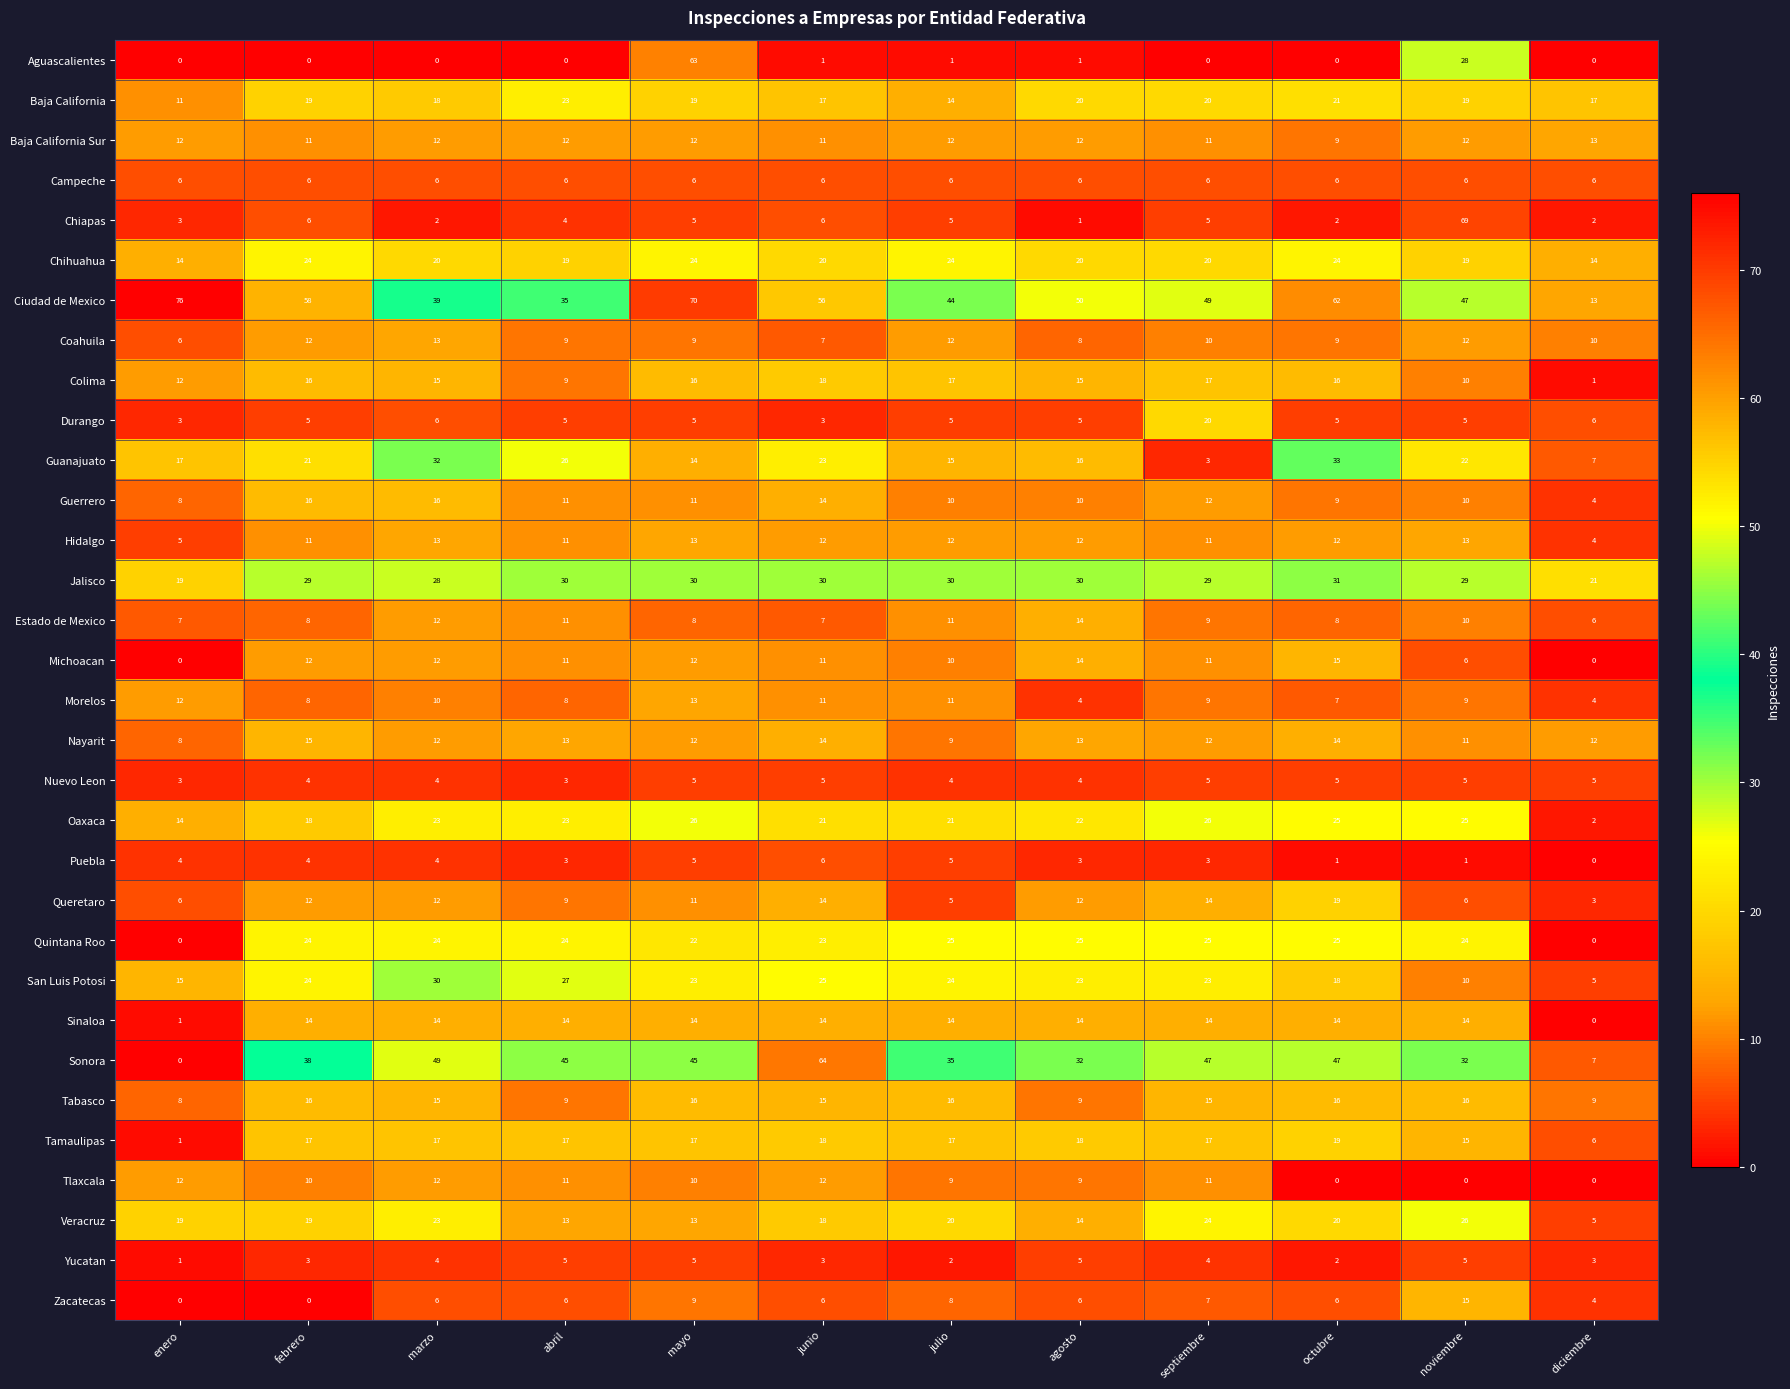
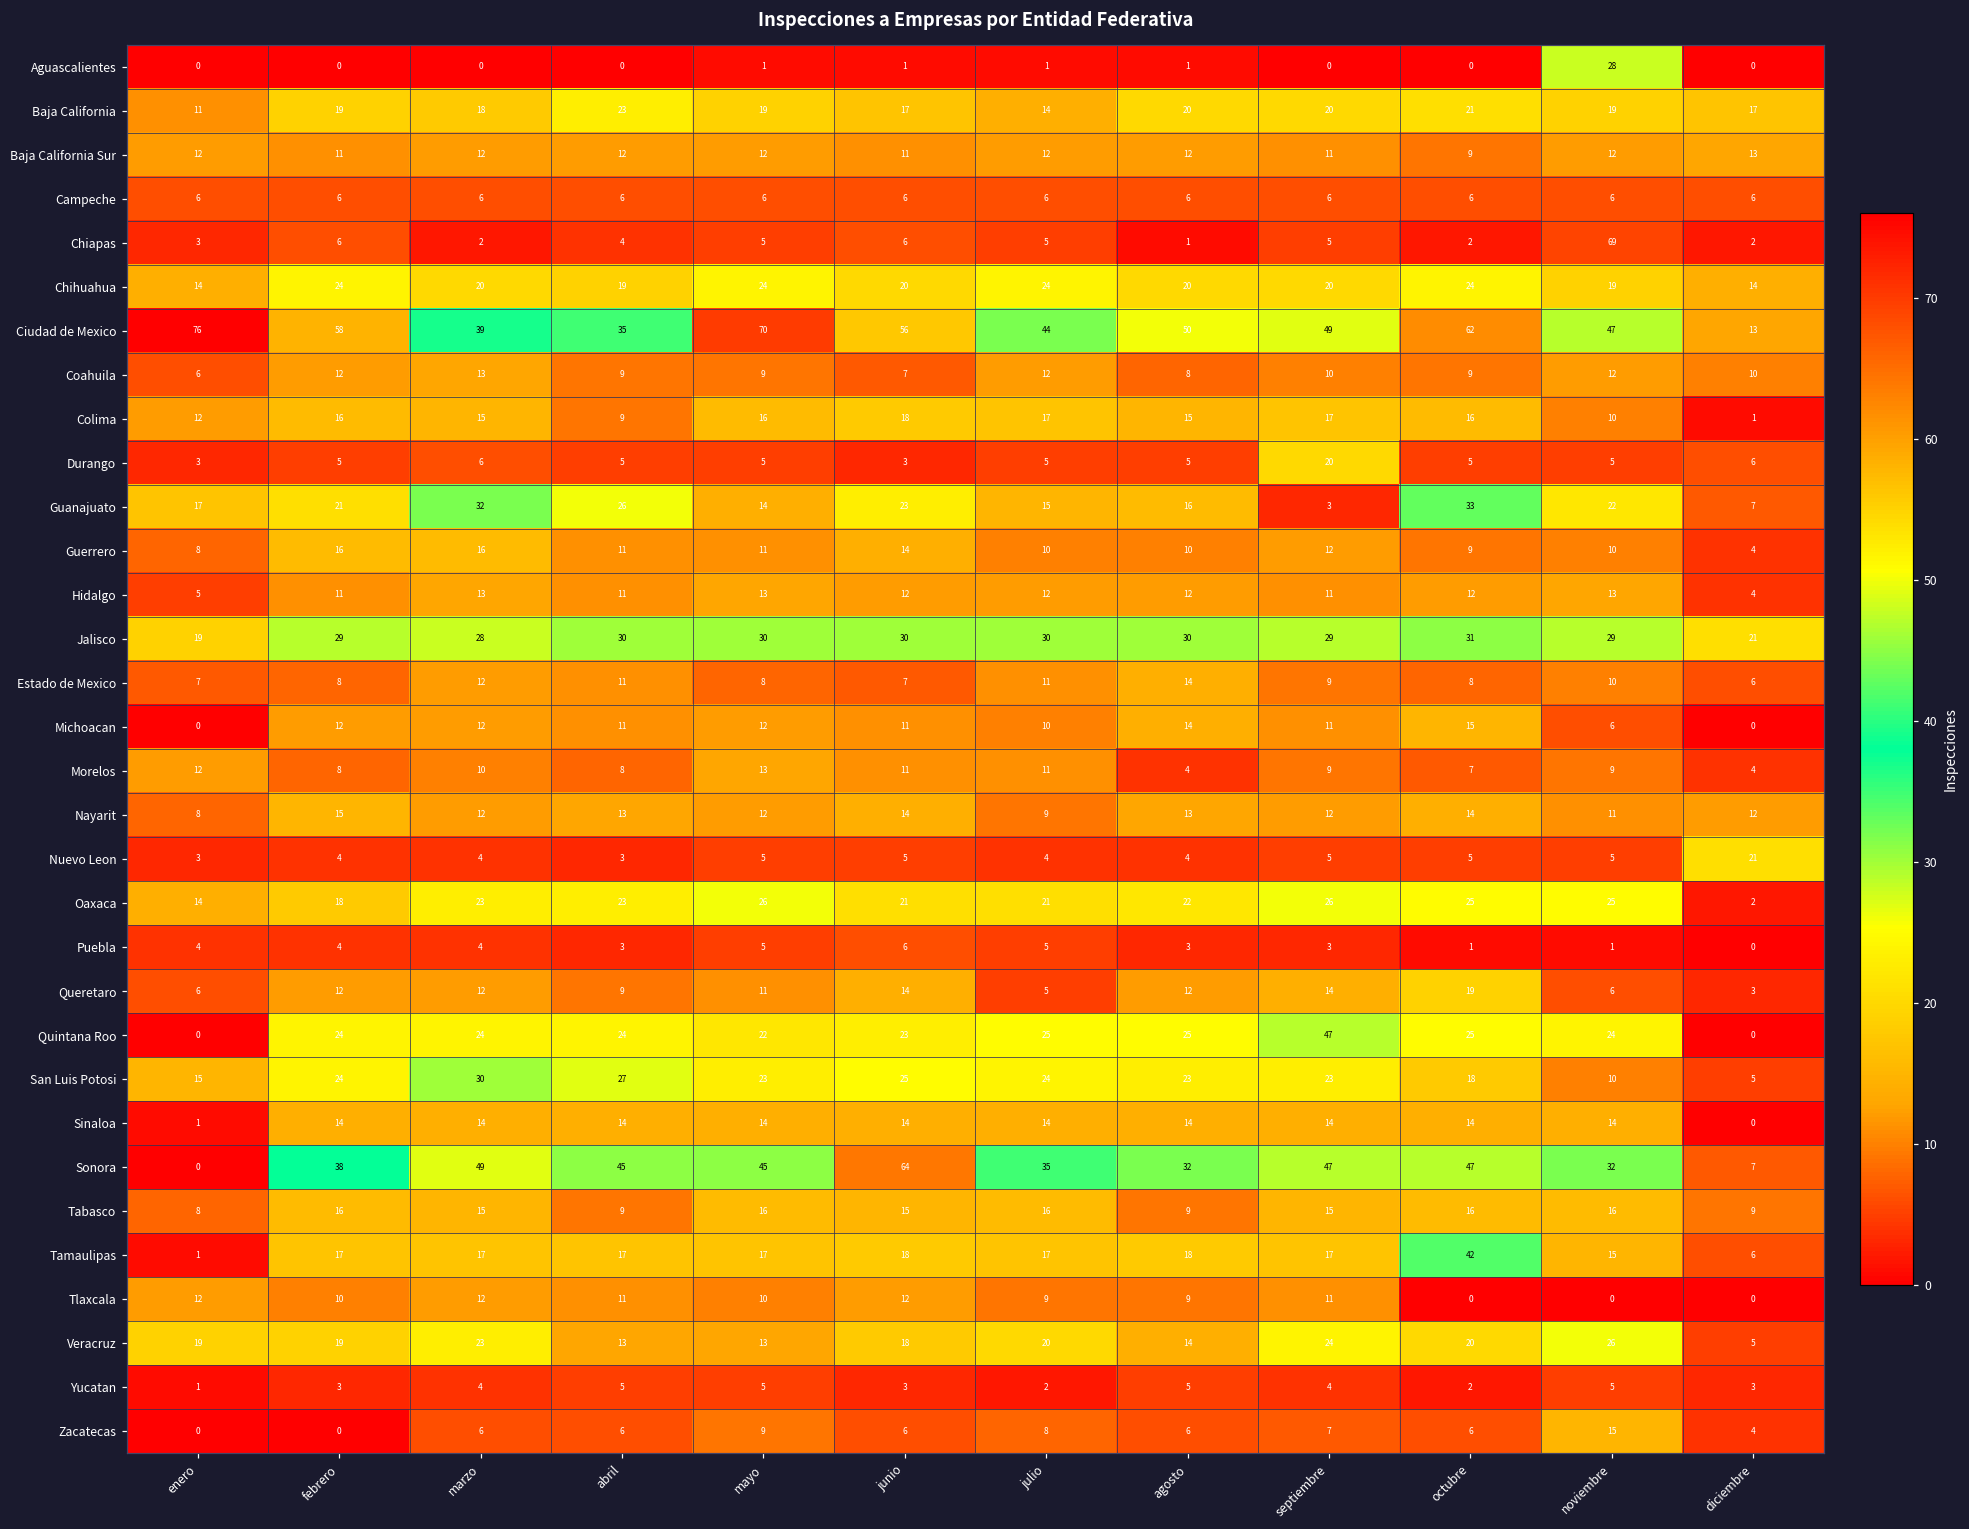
Aguascalientes, mayo: 63 -> 1
Nuevo Leon, diciembre: 5 -> 21
Quintana Roo, septiembre: 25 -> 47
Tamaulipas, octubre: 19 -> 42
